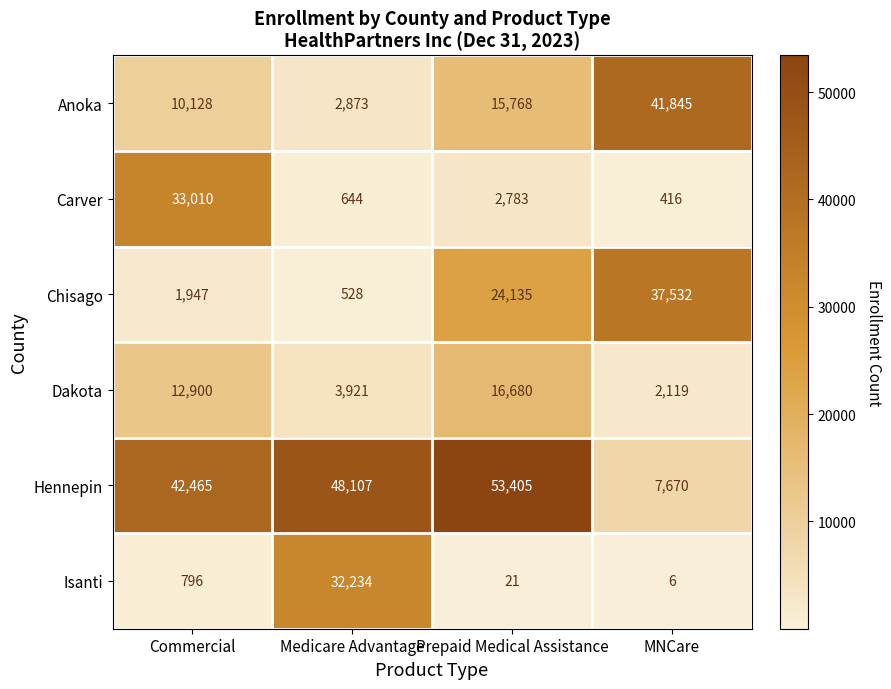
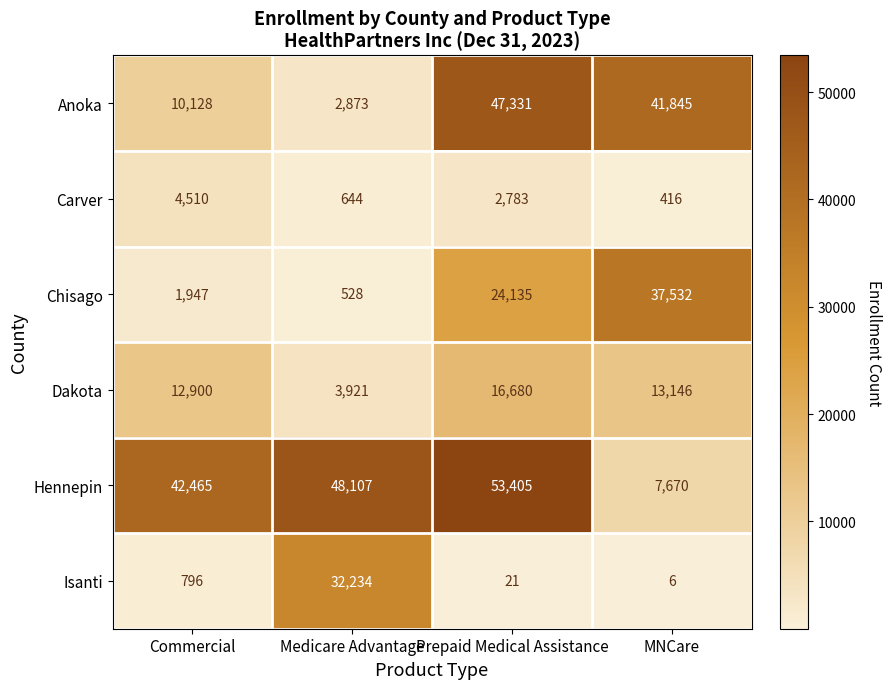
Anoka, Prepaid Medical Assistance: 15,768 -> 47,331
Carver, Commercial: 33,010 -> 4,510
Dakota, MNCare: 2,119 -> 13,146
